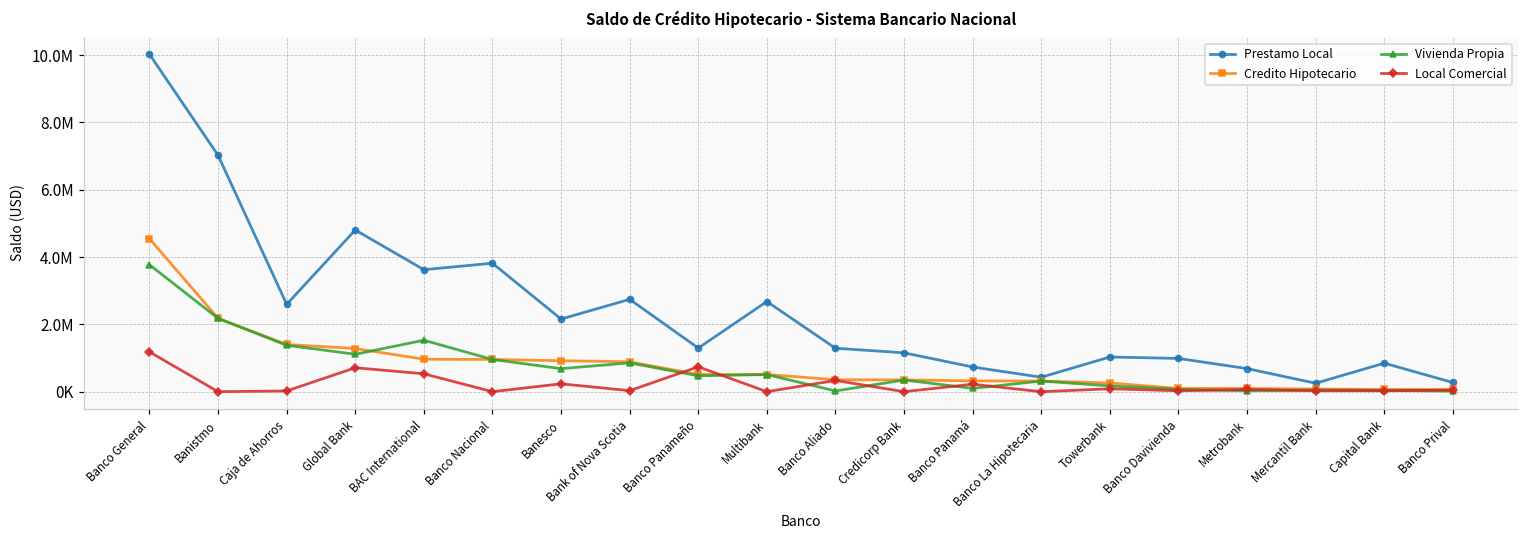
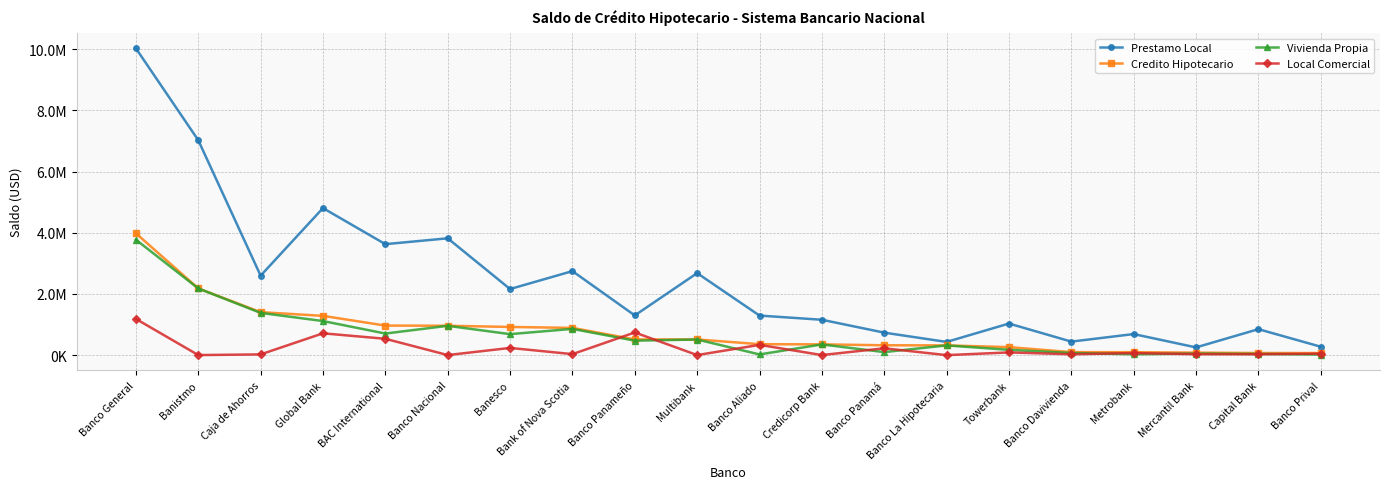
Credito Hipotecario, Banco General: 4500000 -> 4000000
Vivienda Propia, BAC International: 1500000 -> 700000
Prestamo Local, Banco Davivienda: 1000000 -> 400000
